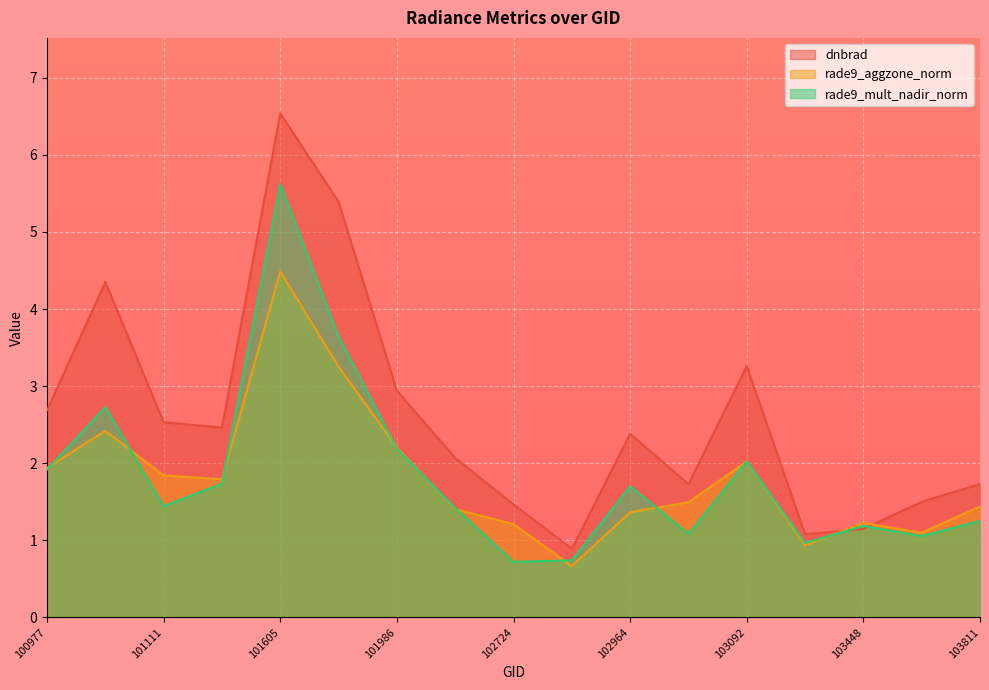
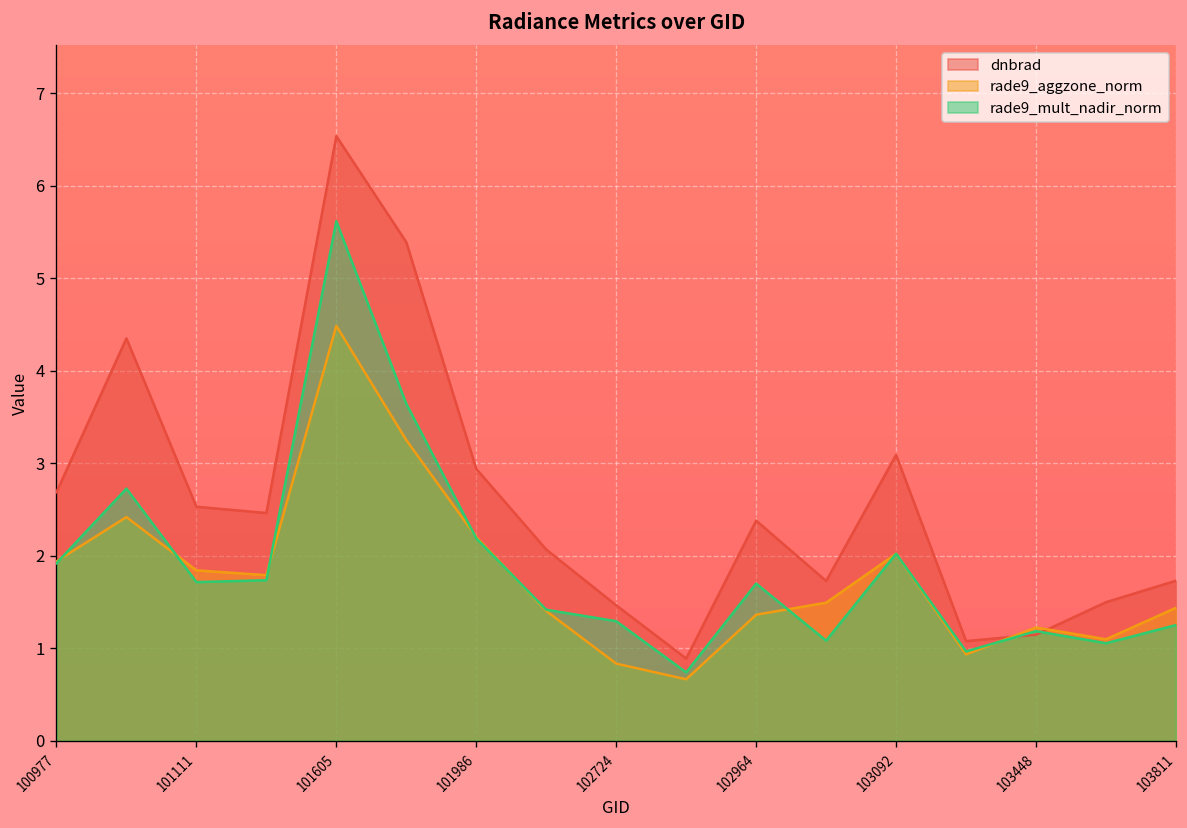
rade9_mult_nadir_norm, 101111: 1.4 -> 1.7
rade9_aggzone_norm, 102724: 1.2 -> 0.8
rade9_mult_nadir_norm, 102724: 0.7 -> 1.3
dnbrad, 103092: 3.3 -> 3.1
